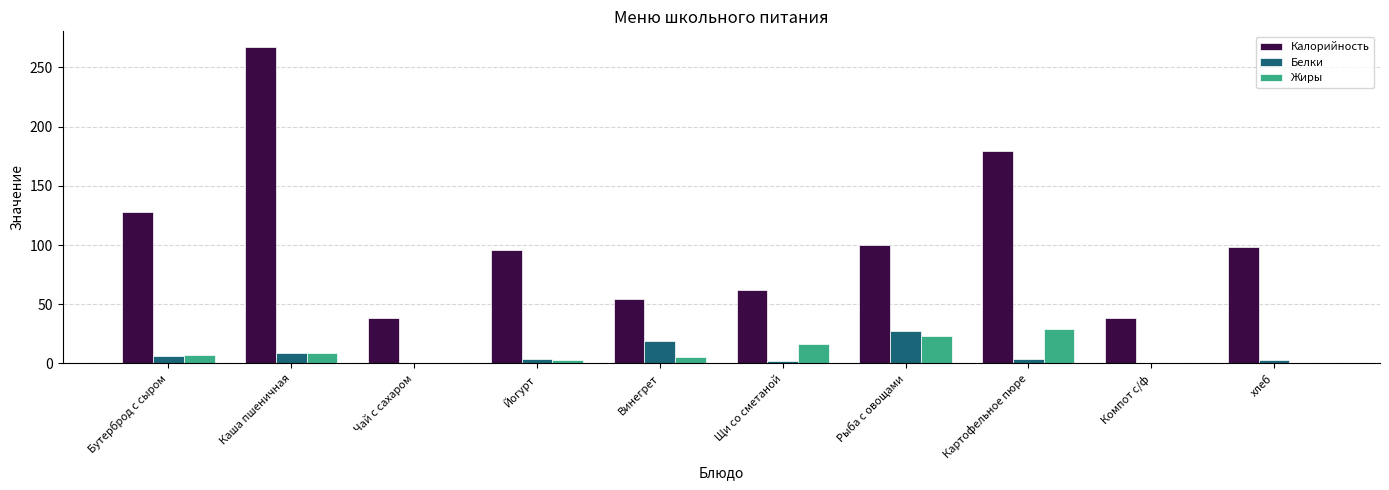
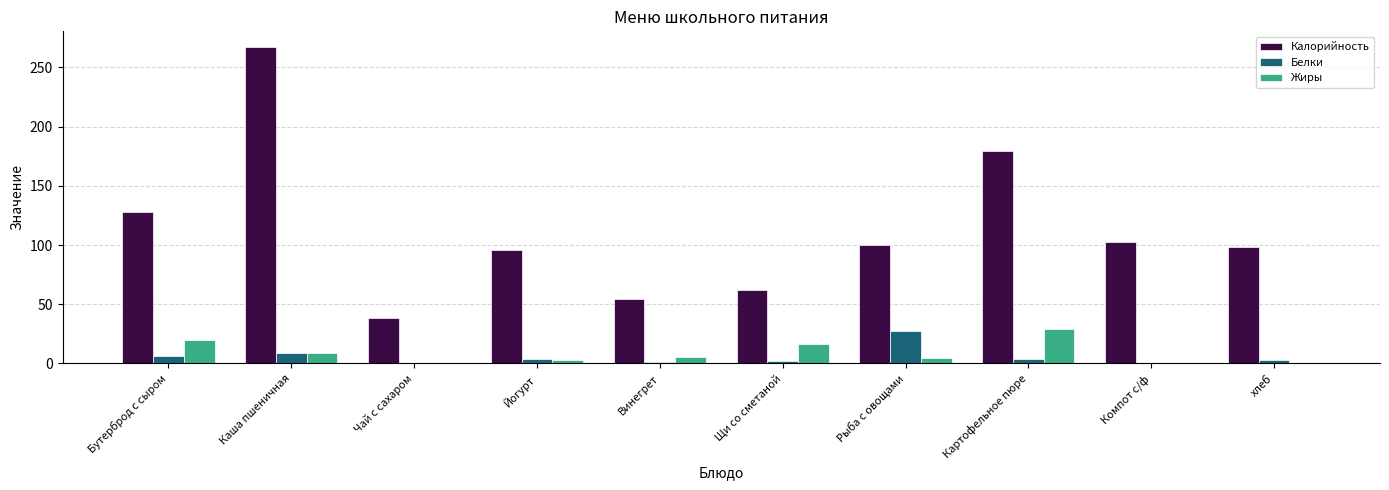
Жиры, Бутерброд с сыром: 7 -> 20
Белки, Винегрет: 19 -> 1
Жиры, Рыба с овощами: 23 -> 5
Калорийность, Компот с/ф: 39 -> 103
